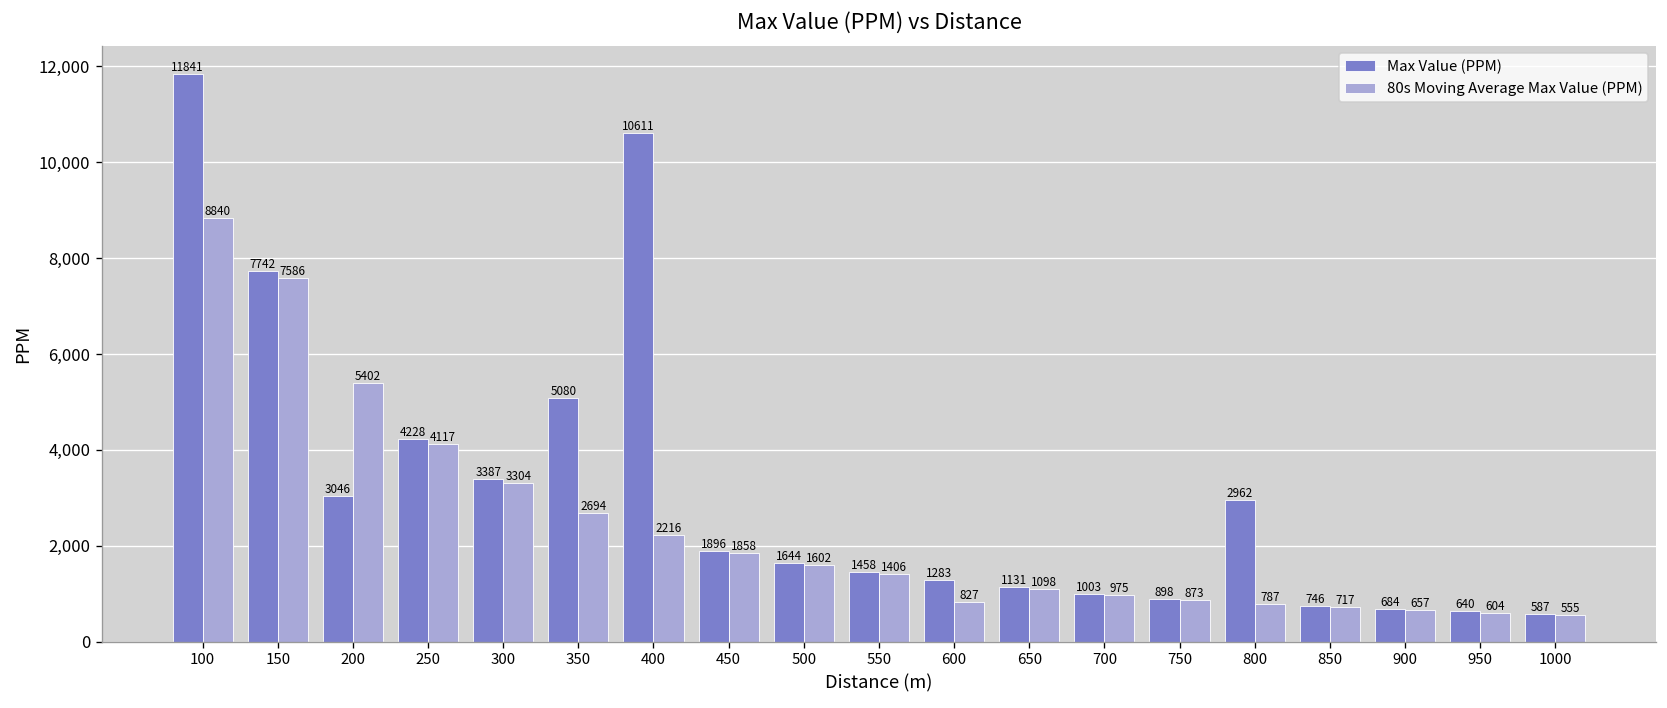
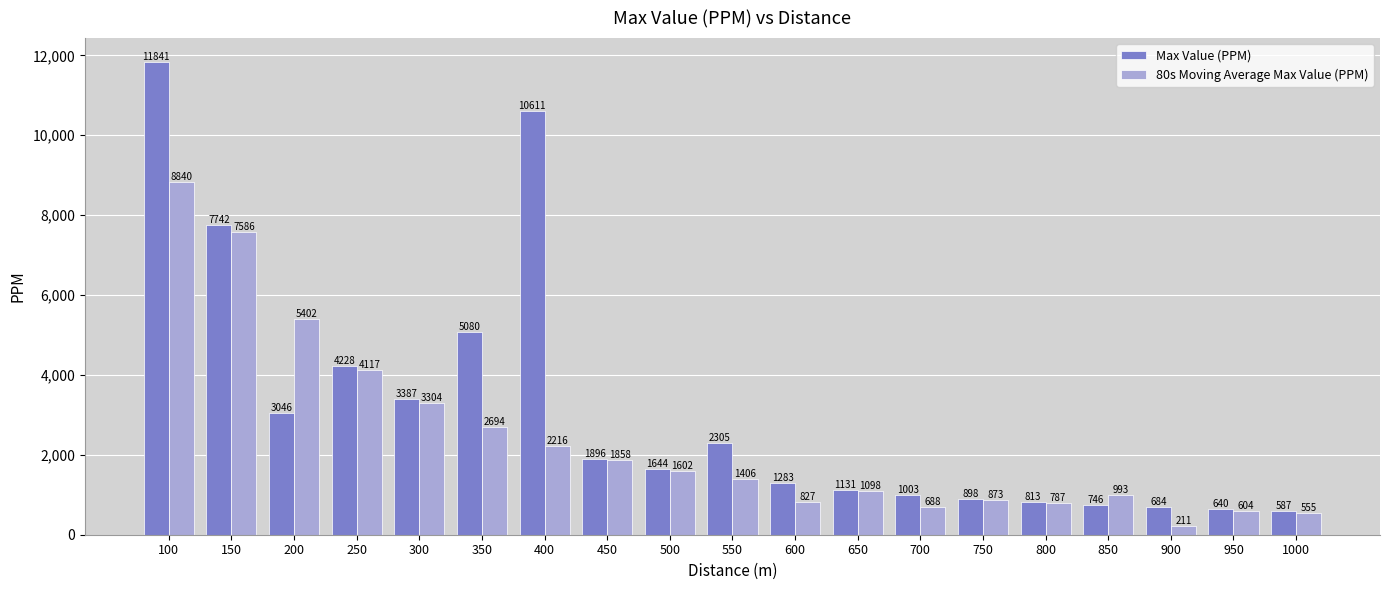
Max Value (PPM), 550: 1458 -> 2305
80s Moving Average Max Value (PPM), 700: 975 -> 688
Max Value (PPM), 800: 2962 -> 813
80s Moving Average Max Value (PPM), 850: 717 -> 993
80s Moving Average Max Value (PPM), 900: 657 -> 211
